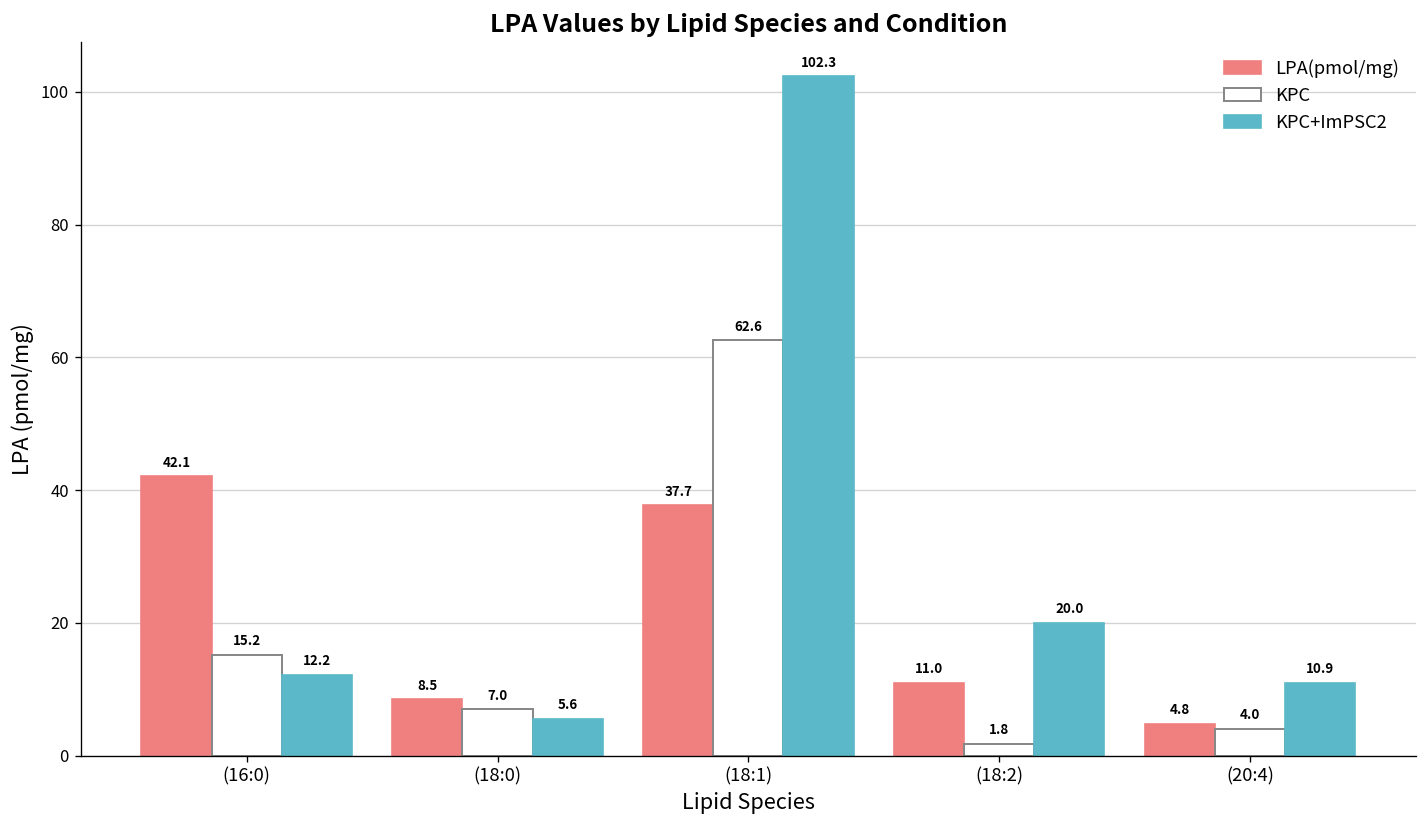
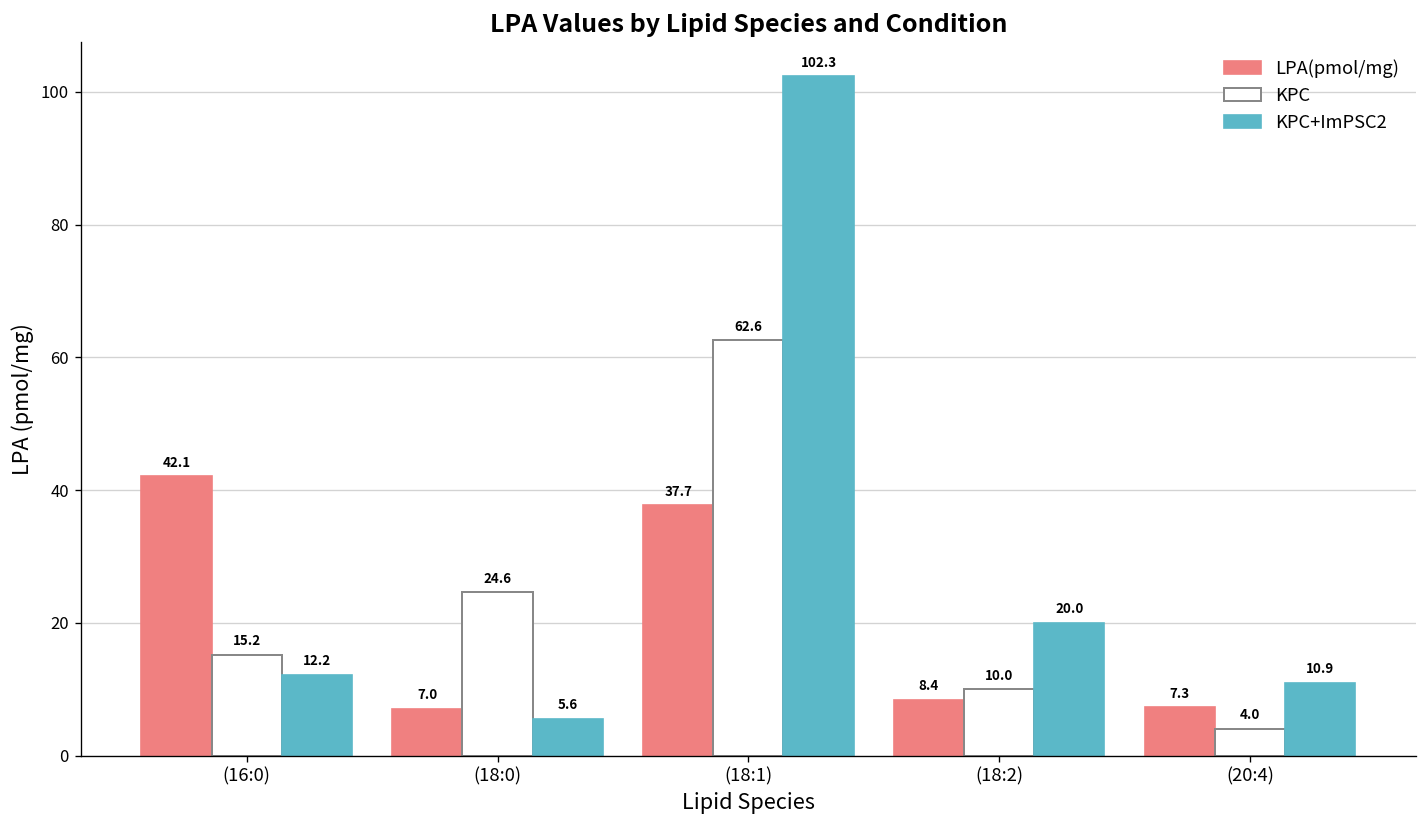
LPA(pmol/mg), (18:0): 8.5 -> 7.0
KPC, (18:0): 7.0 -> 24.6
LPA(pmol/mg), (18:2): 11.0 -> 8.4
KPC, (18:2): 1.8 -> 10.0
LPA(pmol/mg), (20:4): 4.8 -> 7.3
